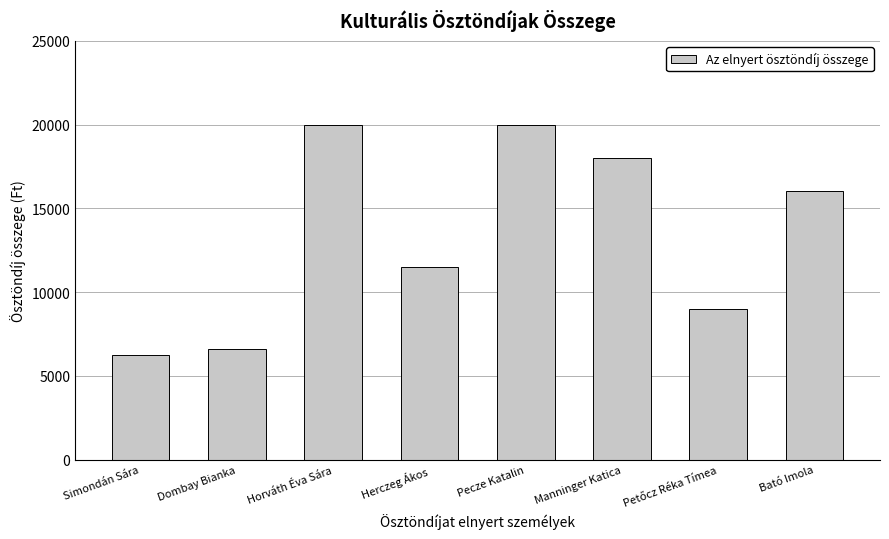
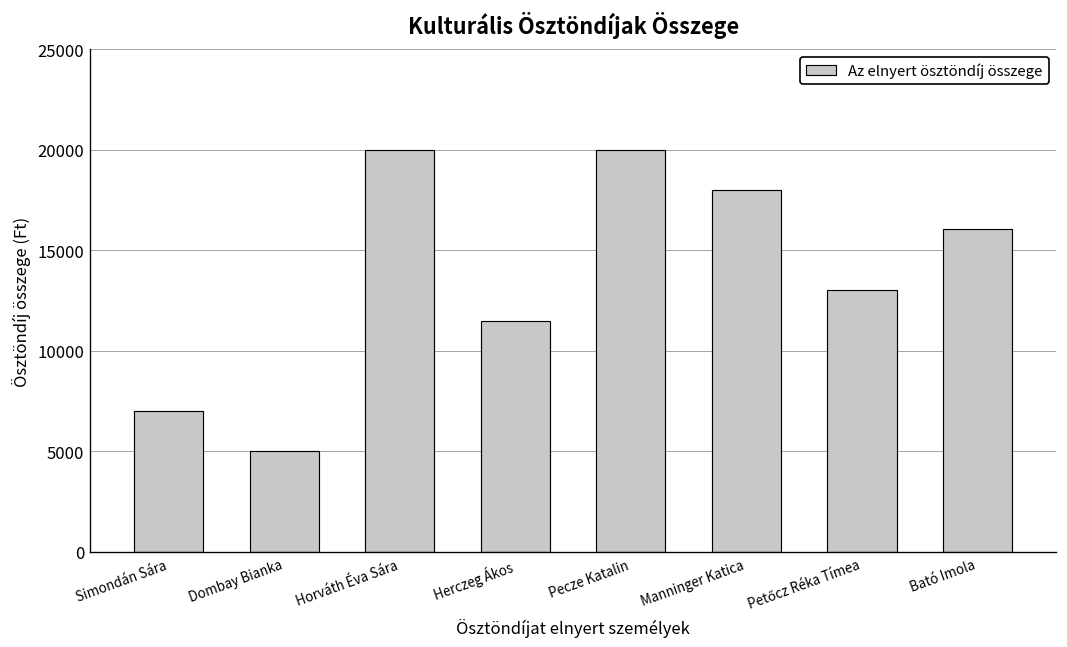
Simondán Sára: 6200 -> 7000
Dombay Bianka: 6600 -> 5000
Petőcz Réka Tímea: 9000 -> 13000
